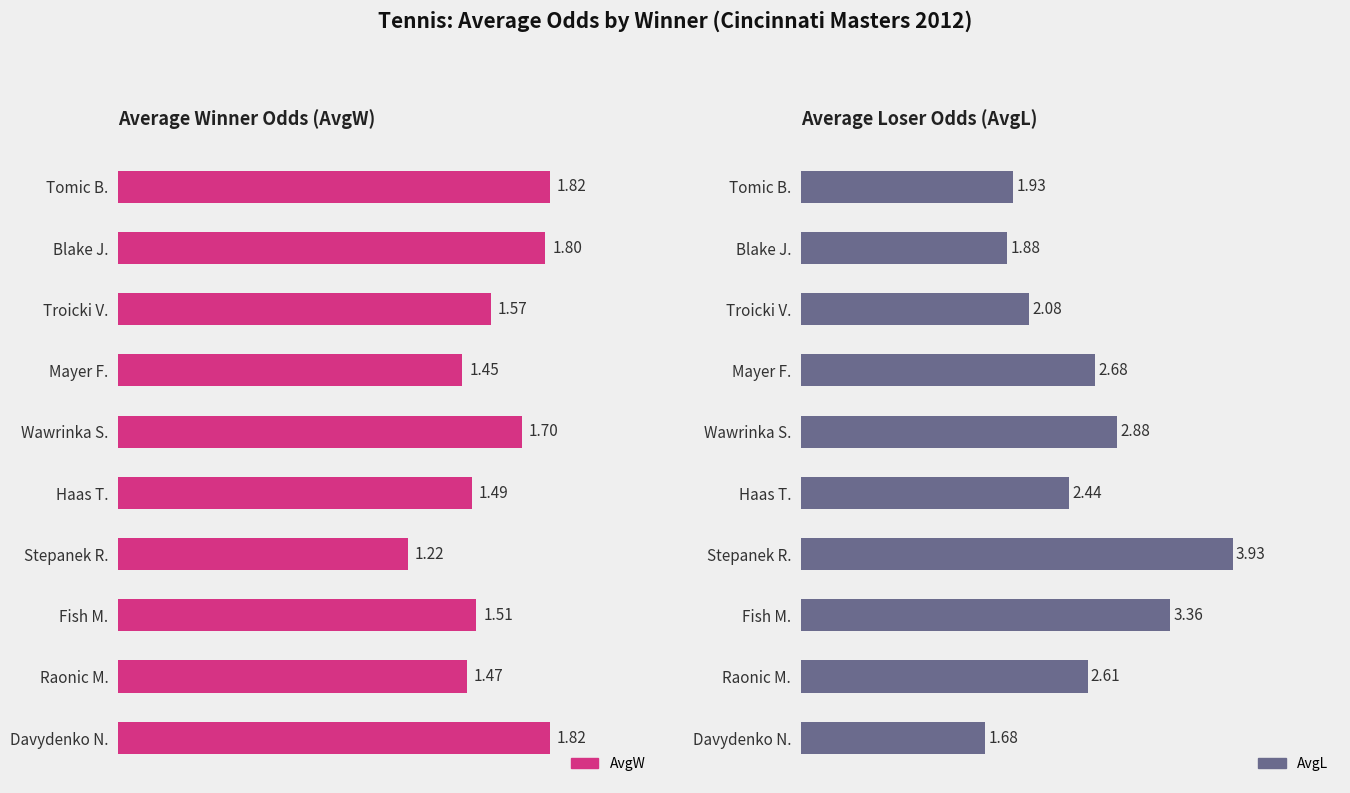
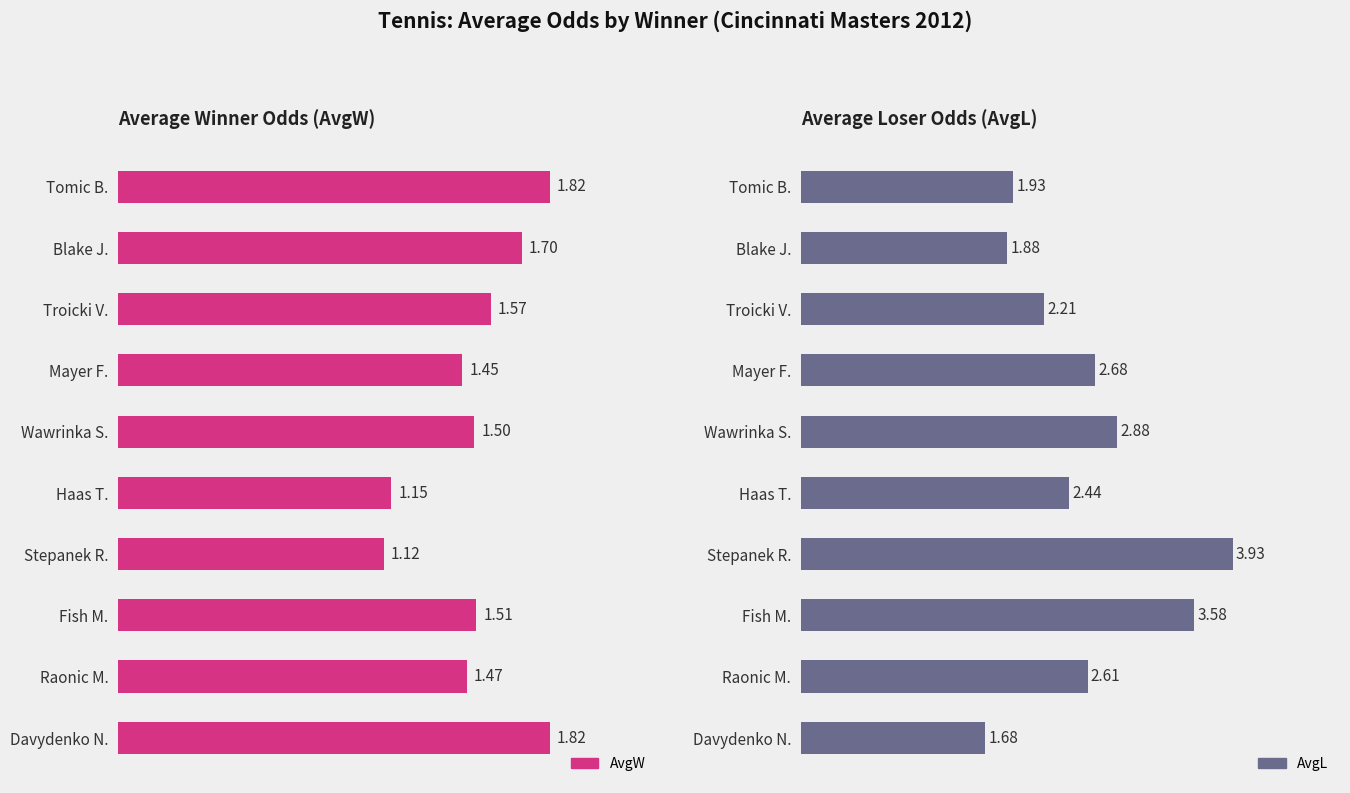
Average Winner Odds (AvgW), Blake J.: 1.80 -> 1.70
Average Winner Odds (AvgW), Wawrinka S.: 1.70 -> 1.50
Average Winner Odds (AvgW), Haas T.: 1.49 -> 1.15
Average Winner Odds (AvgW), Stepanek R.: 1.22 -> 1.12
Average Loser Odds (AvgL), Troicki V.: 2.08 -> 2.21
Average Loser Odds (AvgL), Fish M.: 3.36 -> 3.58
